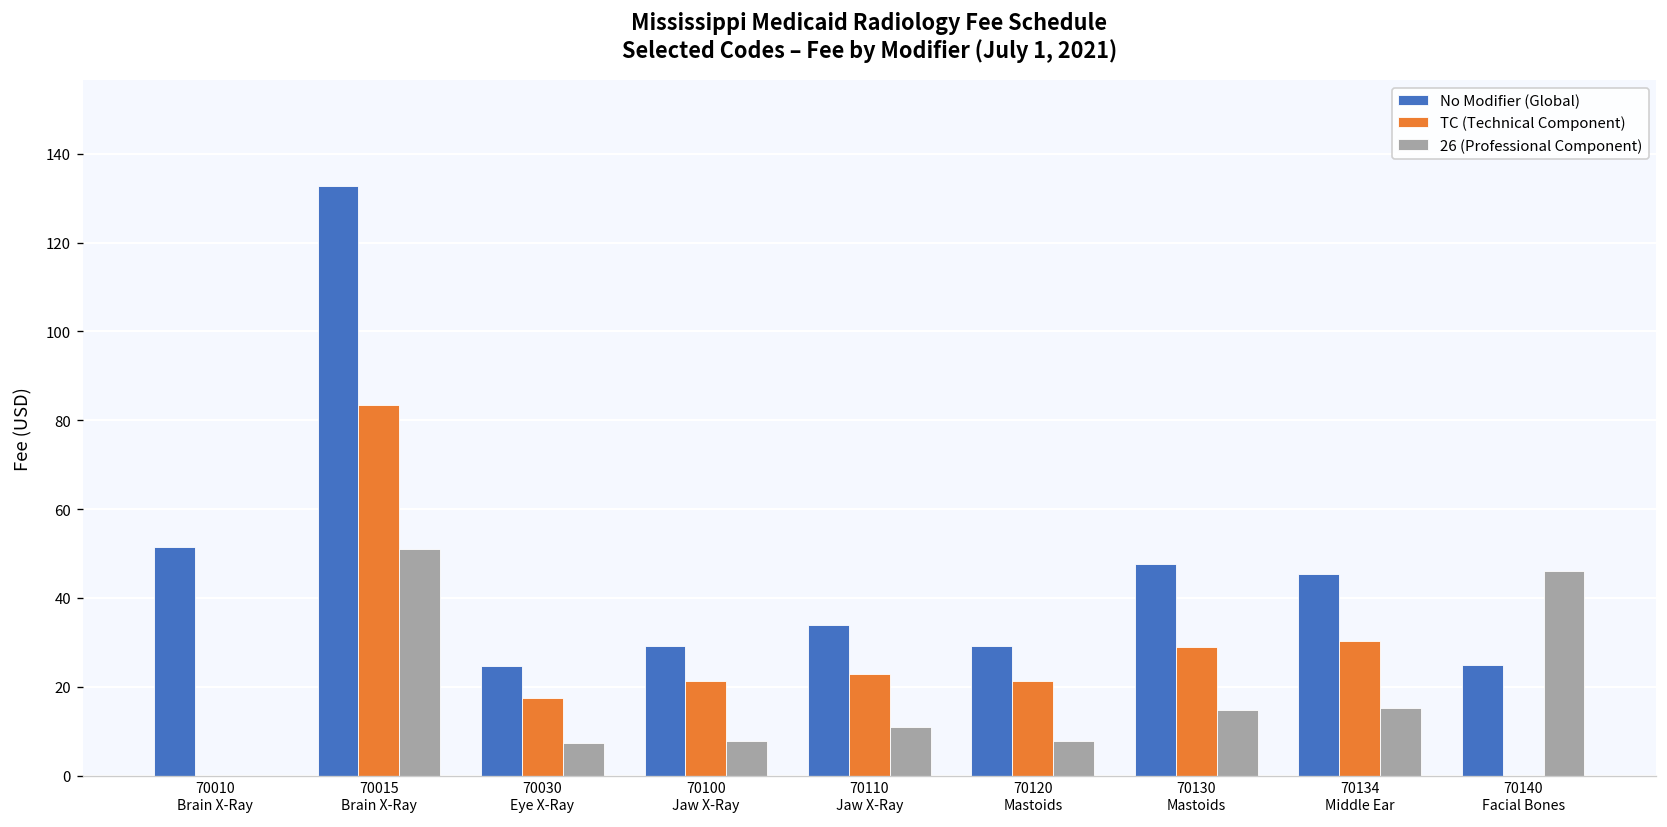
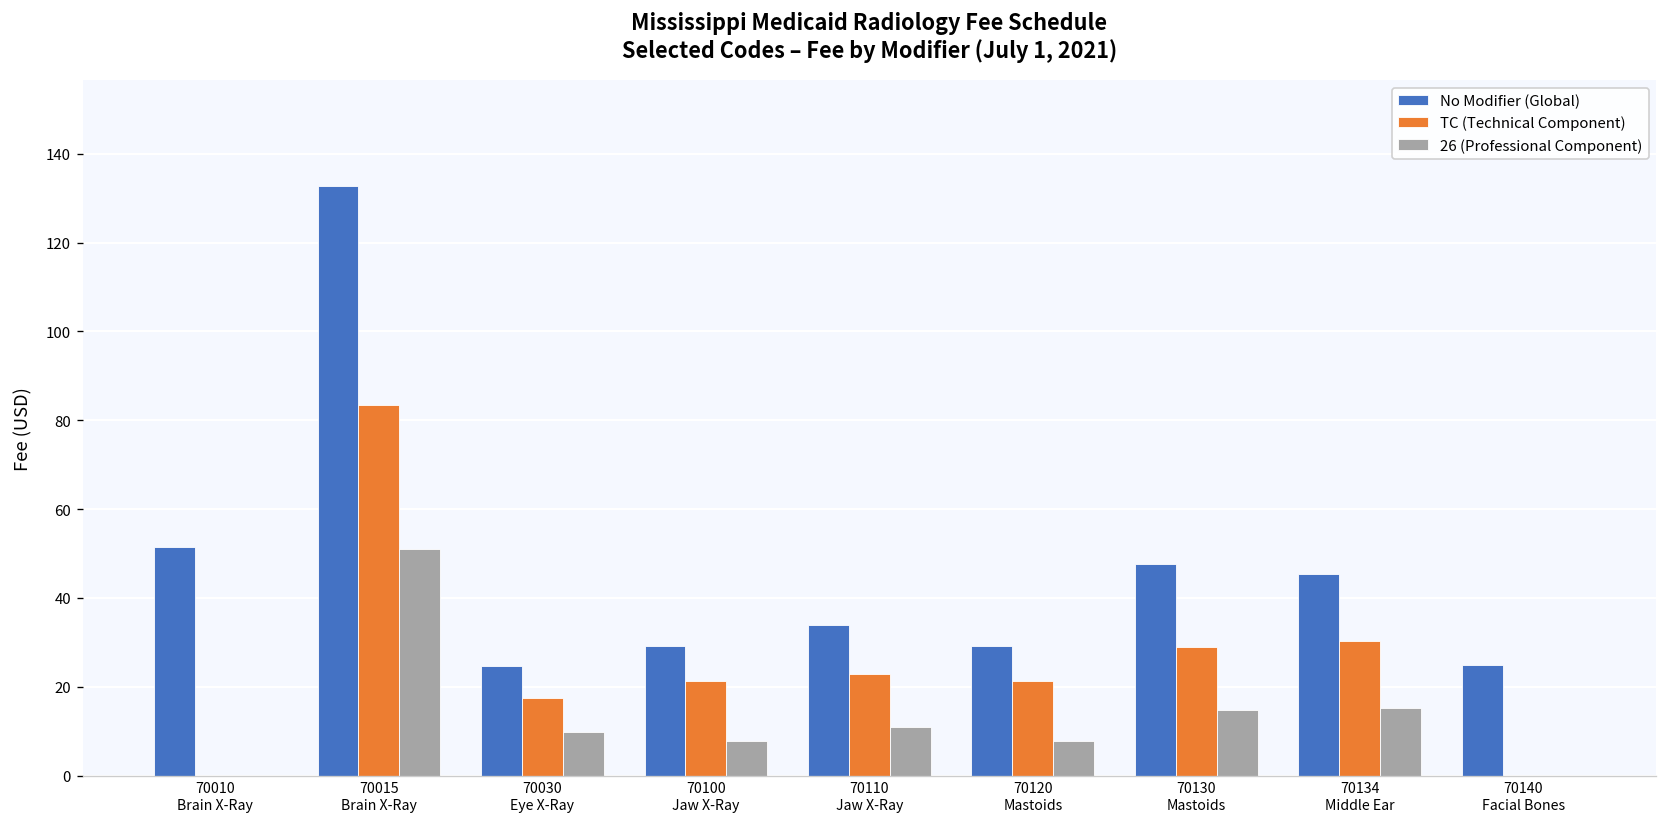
26 (Professional Component), 70030 Eye X-Ray: 7 -> 10
26 (Professional Component), 70140 Facial Bones: 46 -> 0
